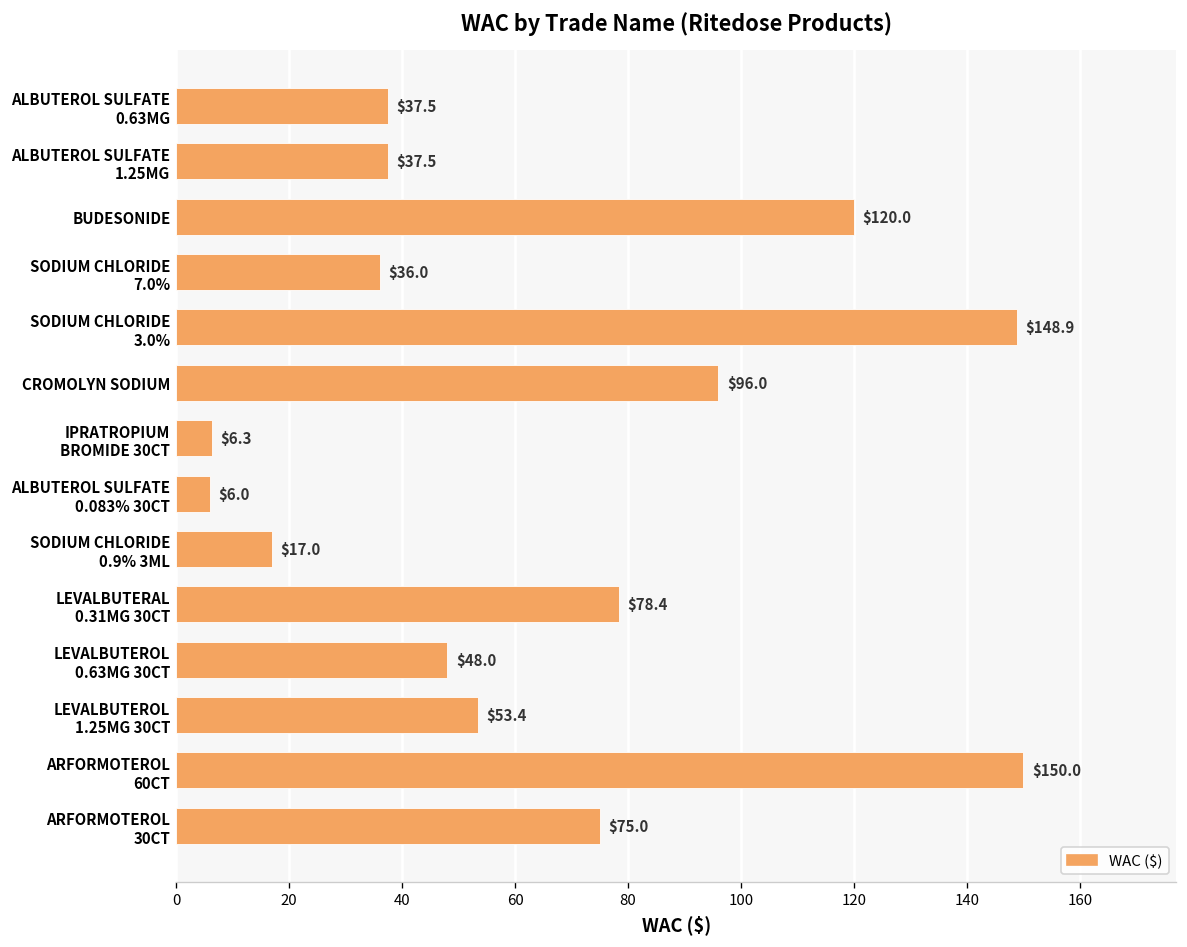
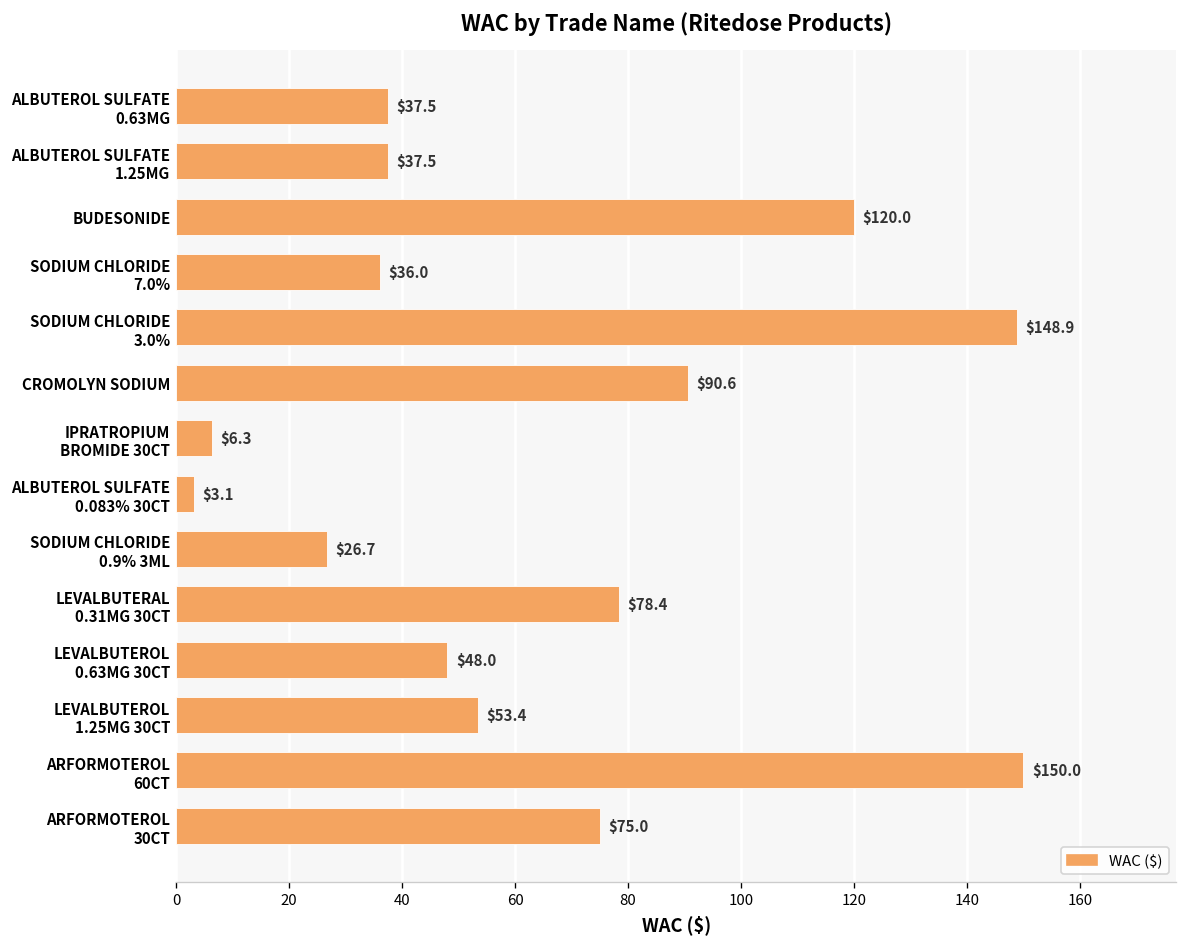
CROMOLYN SODIUM: $96.0 -> $90.6
ALBUTEROL SULFATE 0.083% 30CT: $6.0 -> $3.1
SODIUM CHLORIDE 0.9% 3ML: $17.0 -> $26.7
